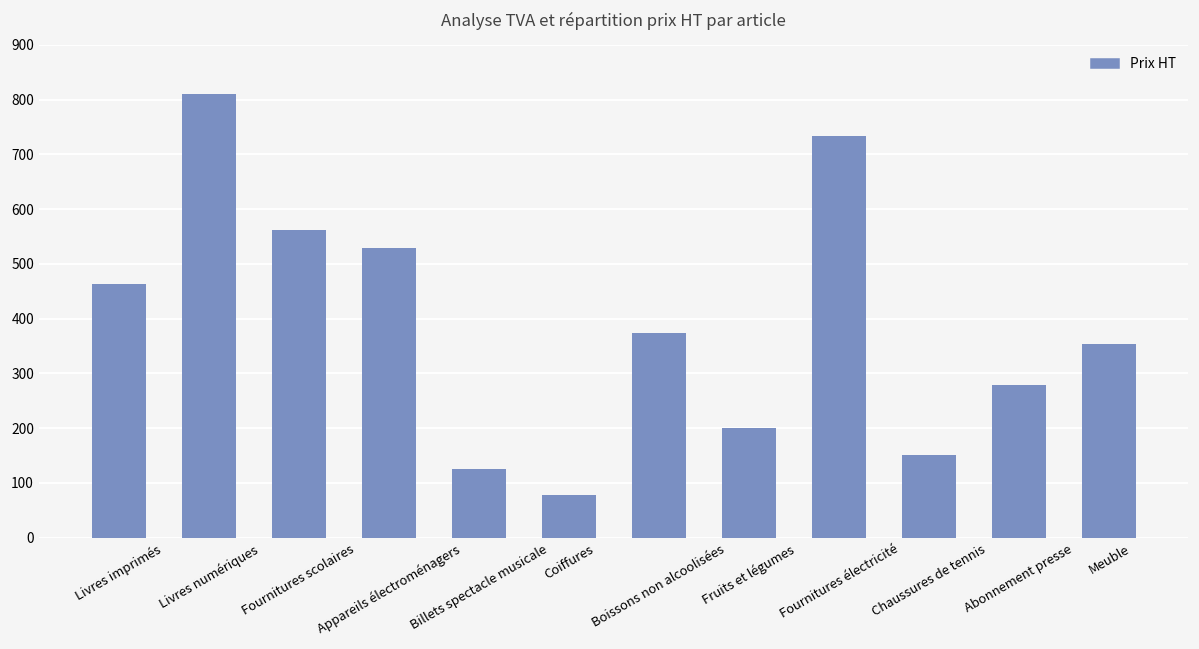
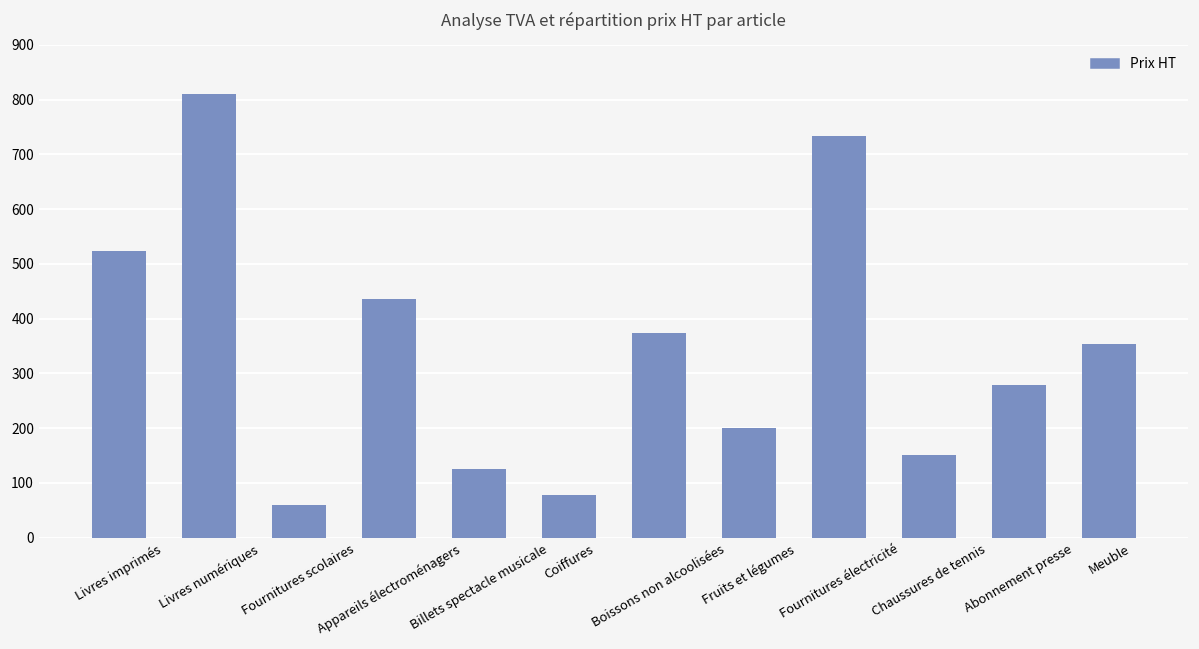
Livres imprimés: 460 -> 520
Fournitures scolaires: 560 -> 60
Appareils électroménagers: 530 -> 440
